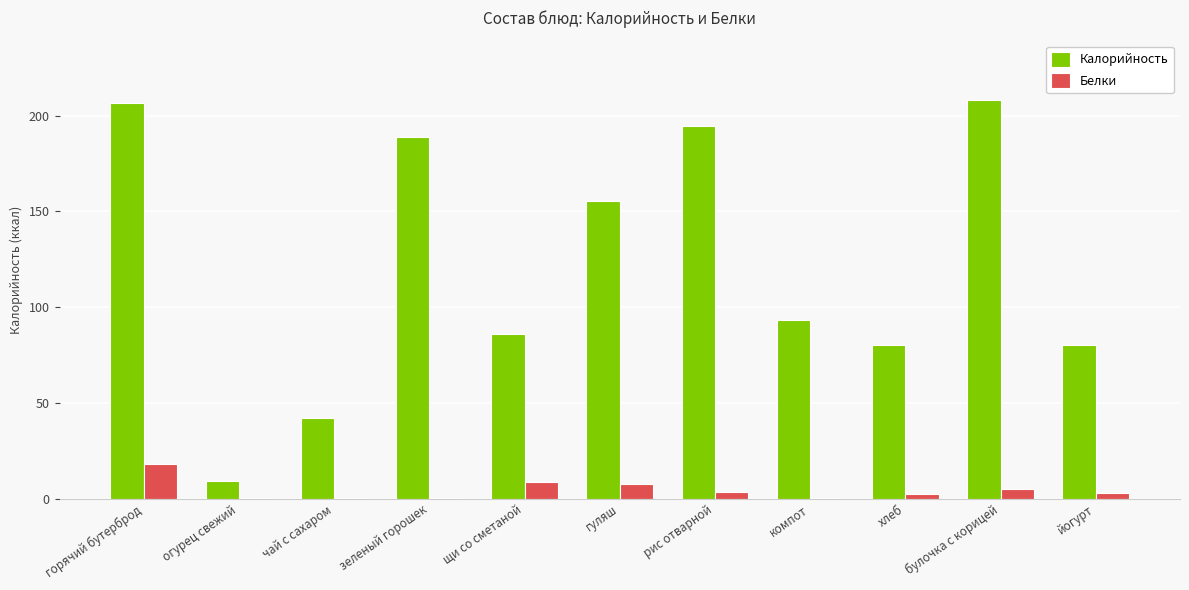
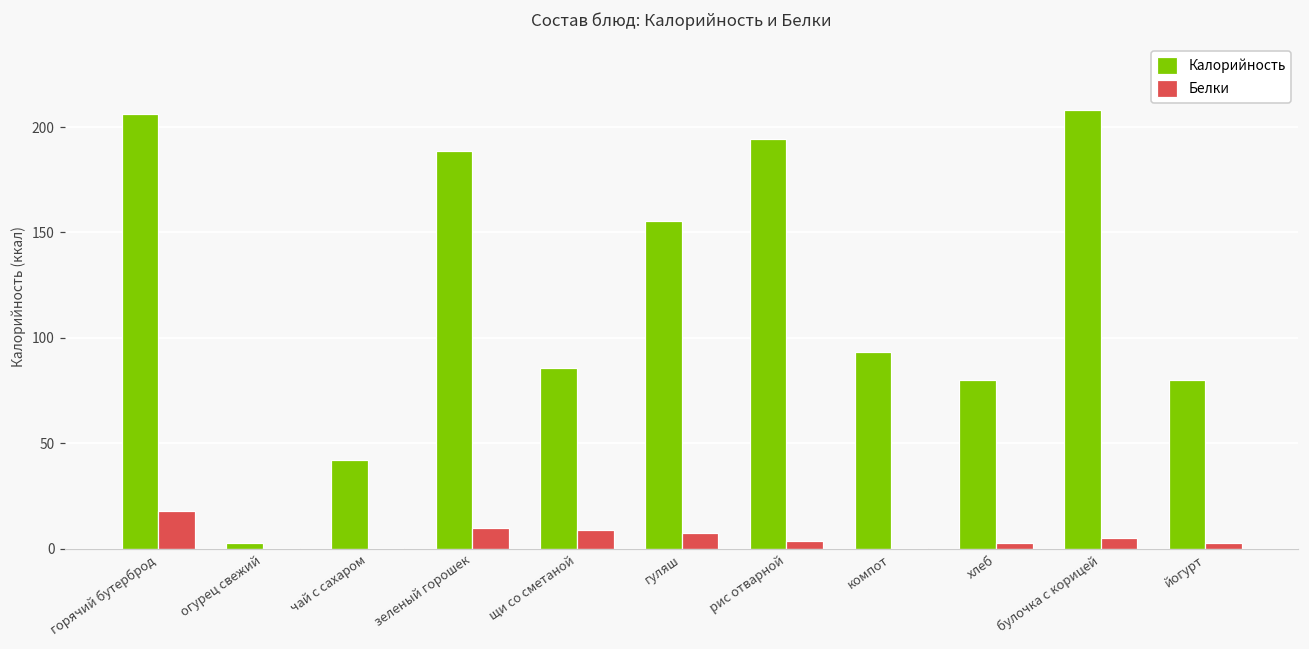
Калорийность, огурец свежий: 9 -> 3
Белки, зеленый горошек: 0 -> 10
